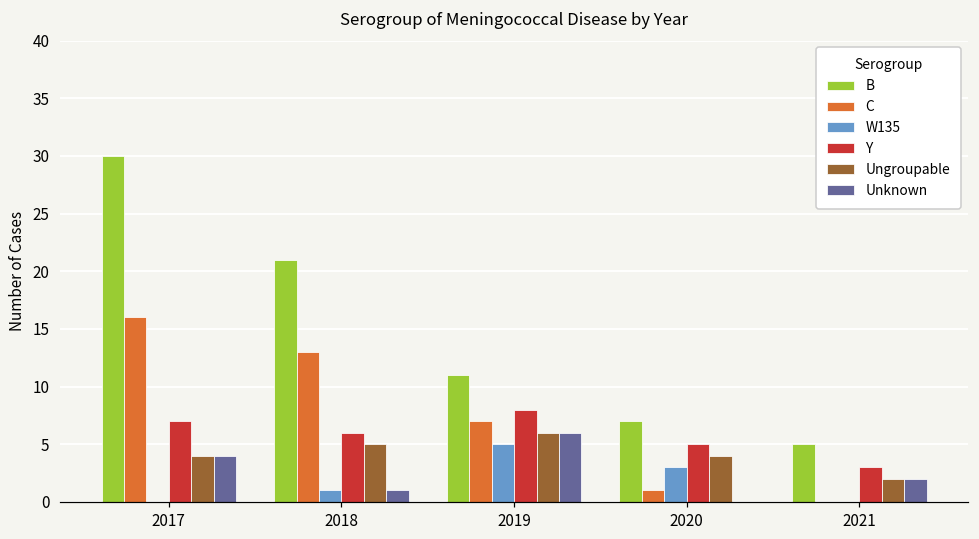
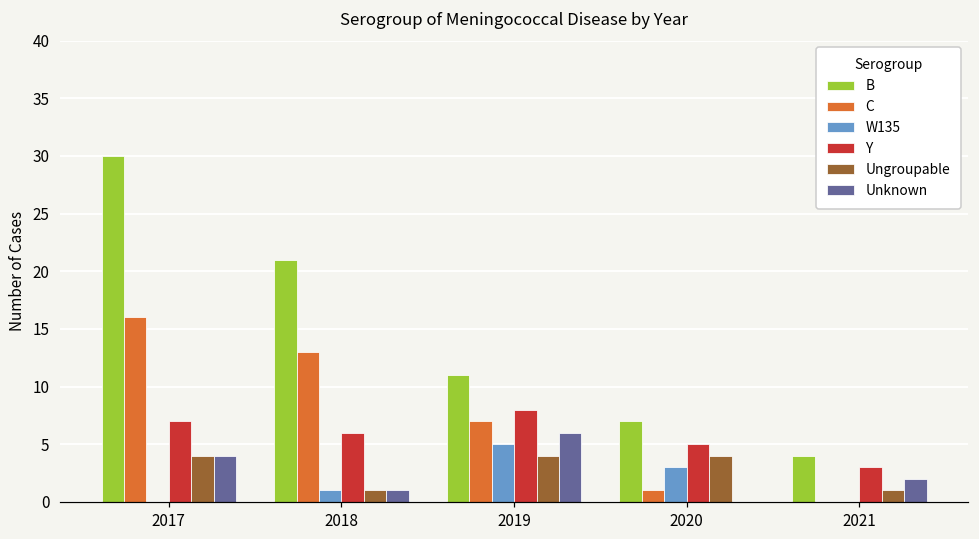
Ungroupable, 2018: 5 -> 1
Ungroupable, 2019: 6 -> 4
B, 2021: 5 -> 4
Ungroupable, 2021: 2 -> 1
